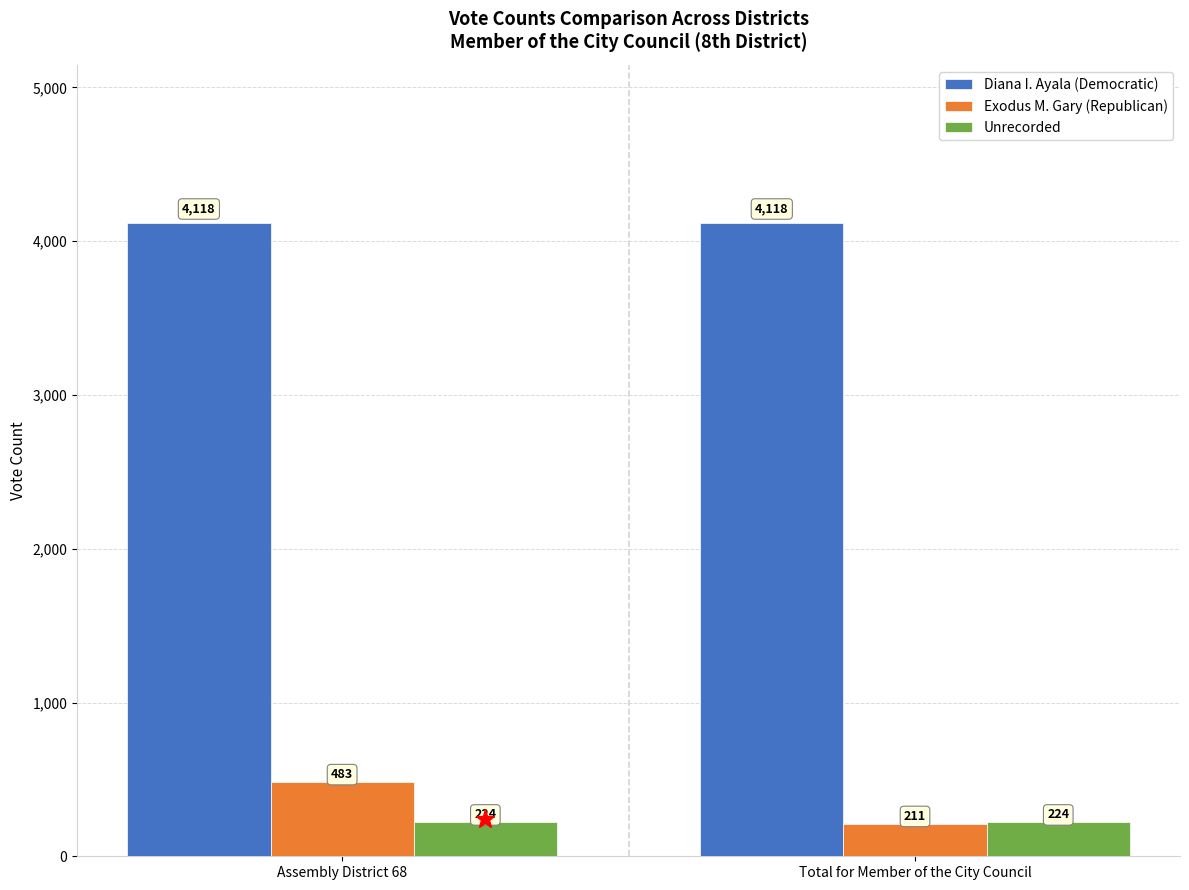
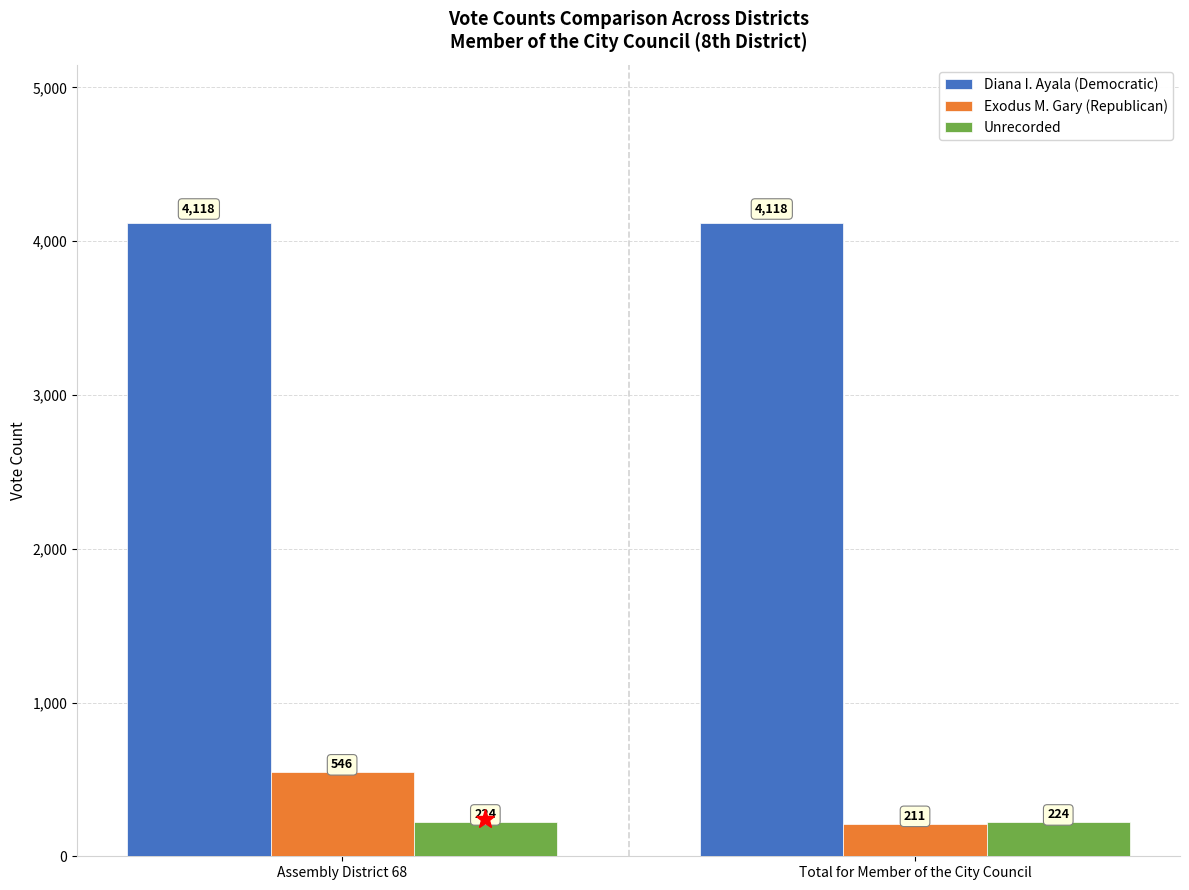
Exodus M. Gary (Republican), Assembly District 68: 483 -> 546
